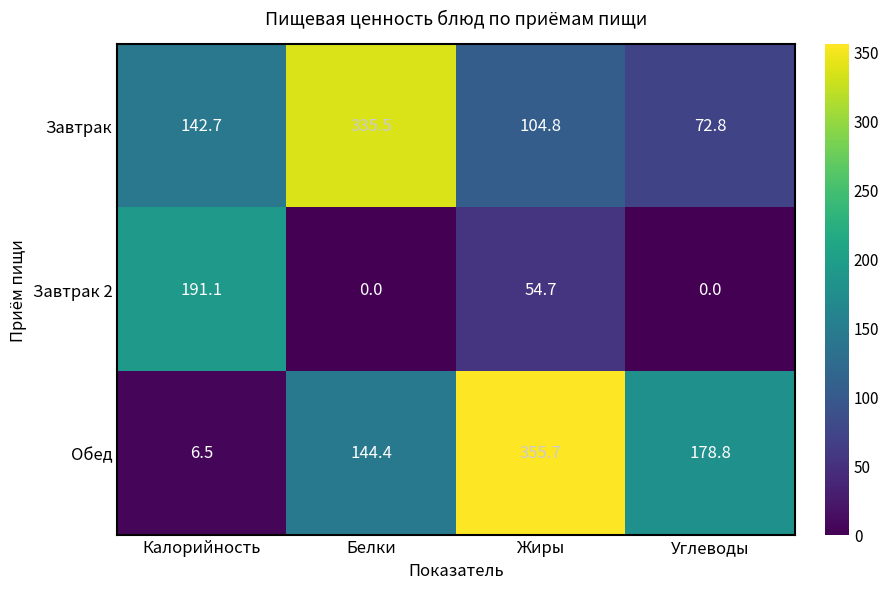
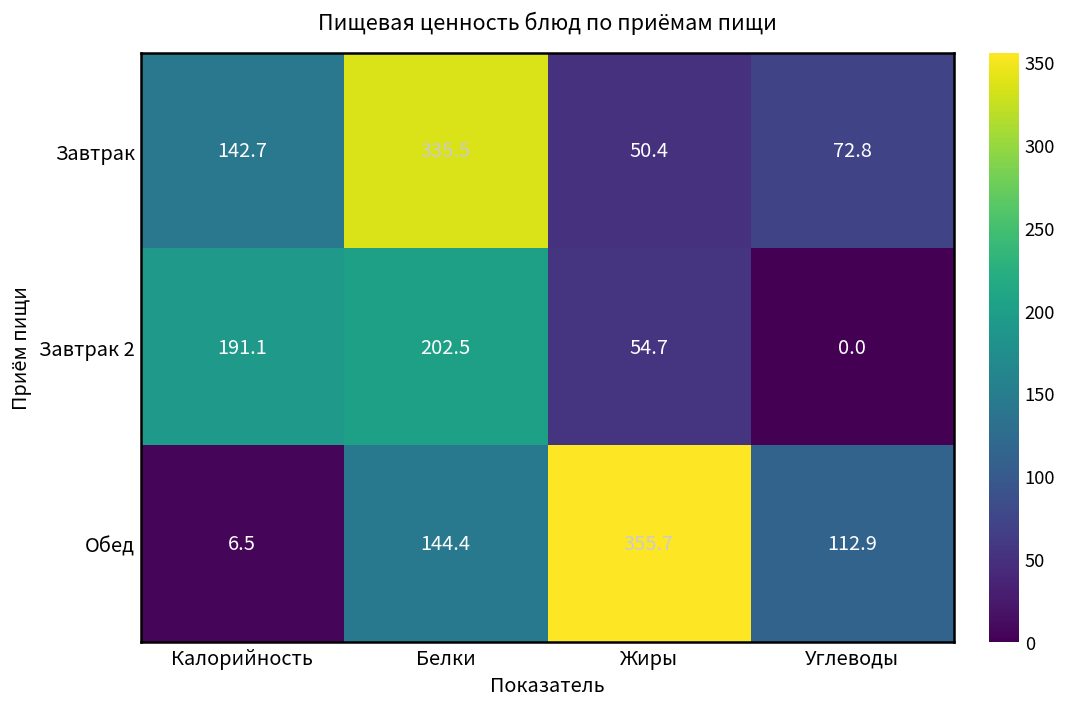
Завтрак, Жиры: 104.8 -> 50.4
Завтрак 2, Белки: 0.0 -> 202.5
Обед, Углеводы: 178.8 -> 112.9
